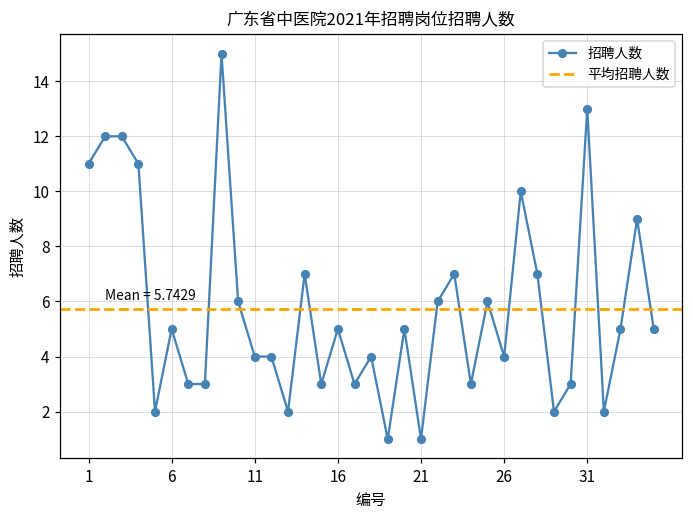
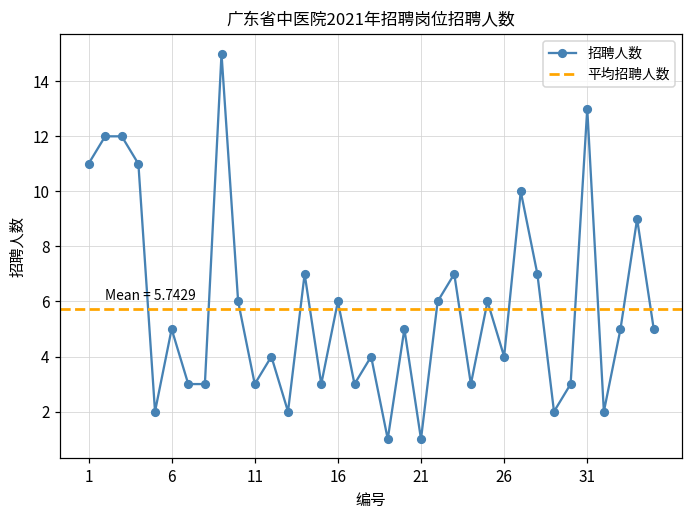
11: 4 -> 3
16: 5 -> 6
